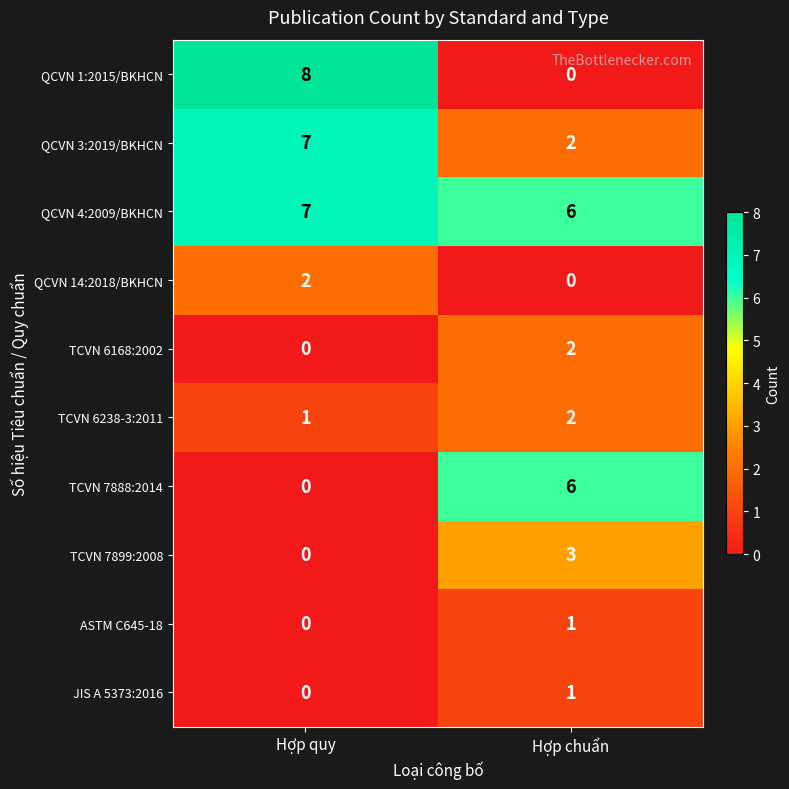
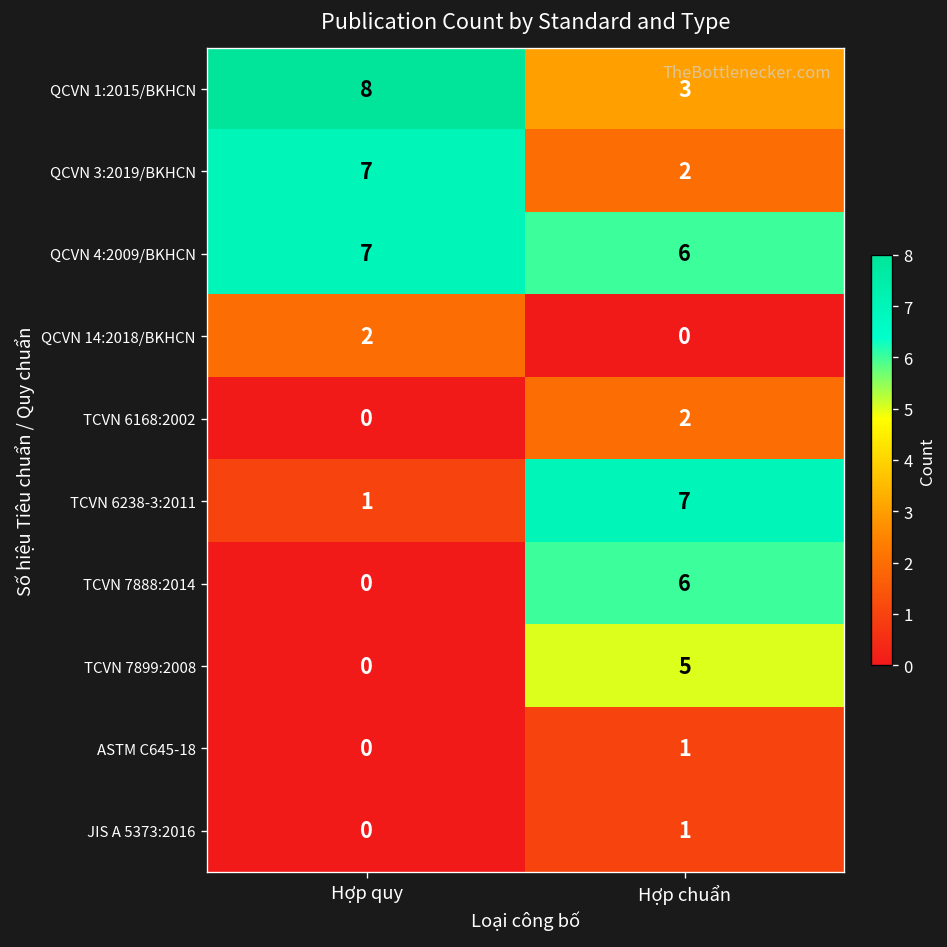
QCVN 1:2015/BKHCN, Hợp chuẩn: 0 -> 3
TCVN 6238-3:2011, Hợp chuẩn: 2 -> 7
TCVN 7899:2008, Hợp chuẩn: 3 -> 5
